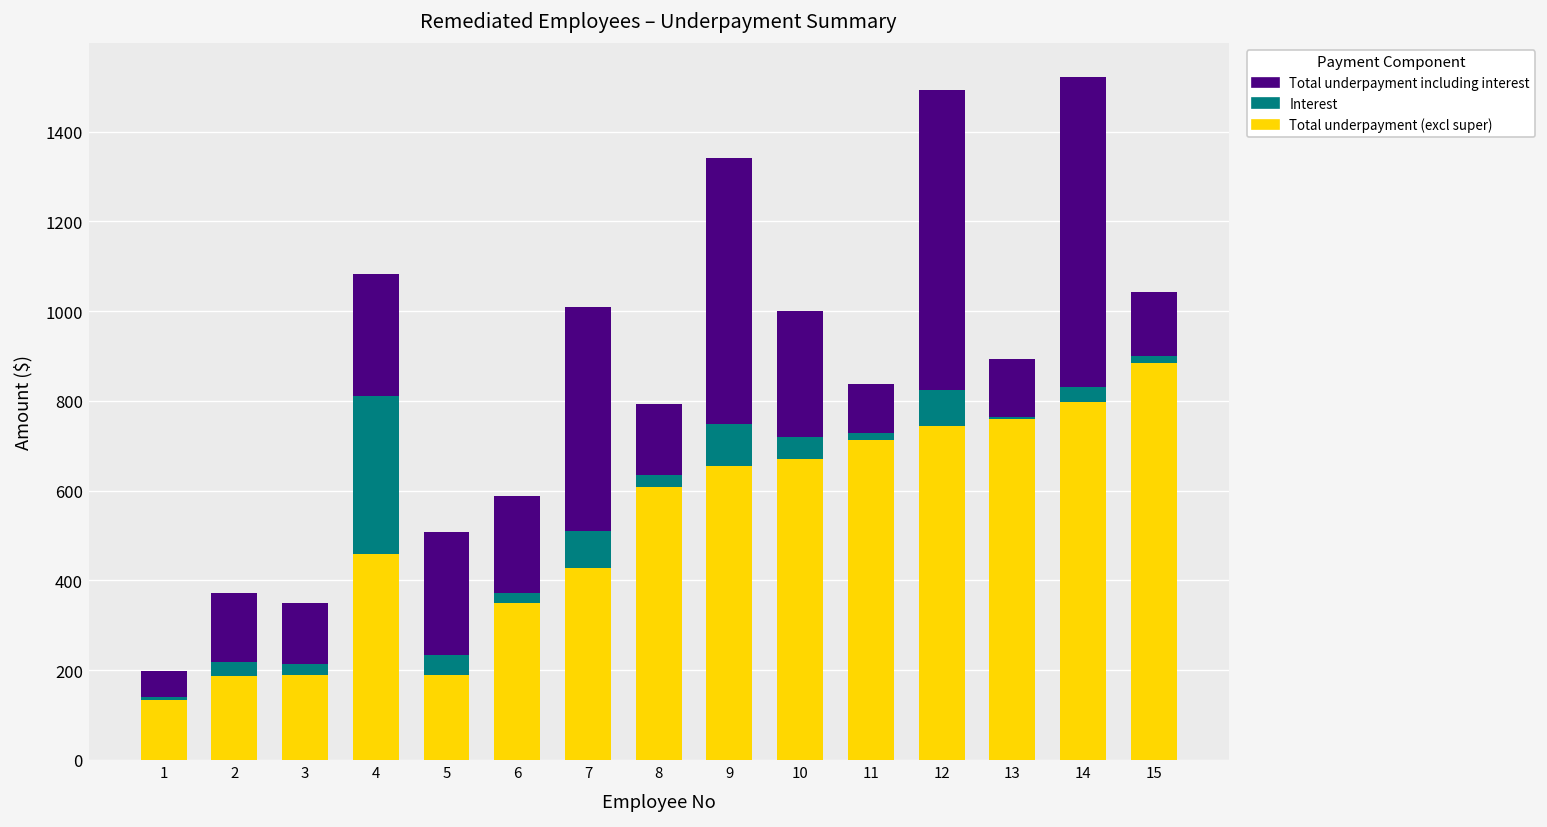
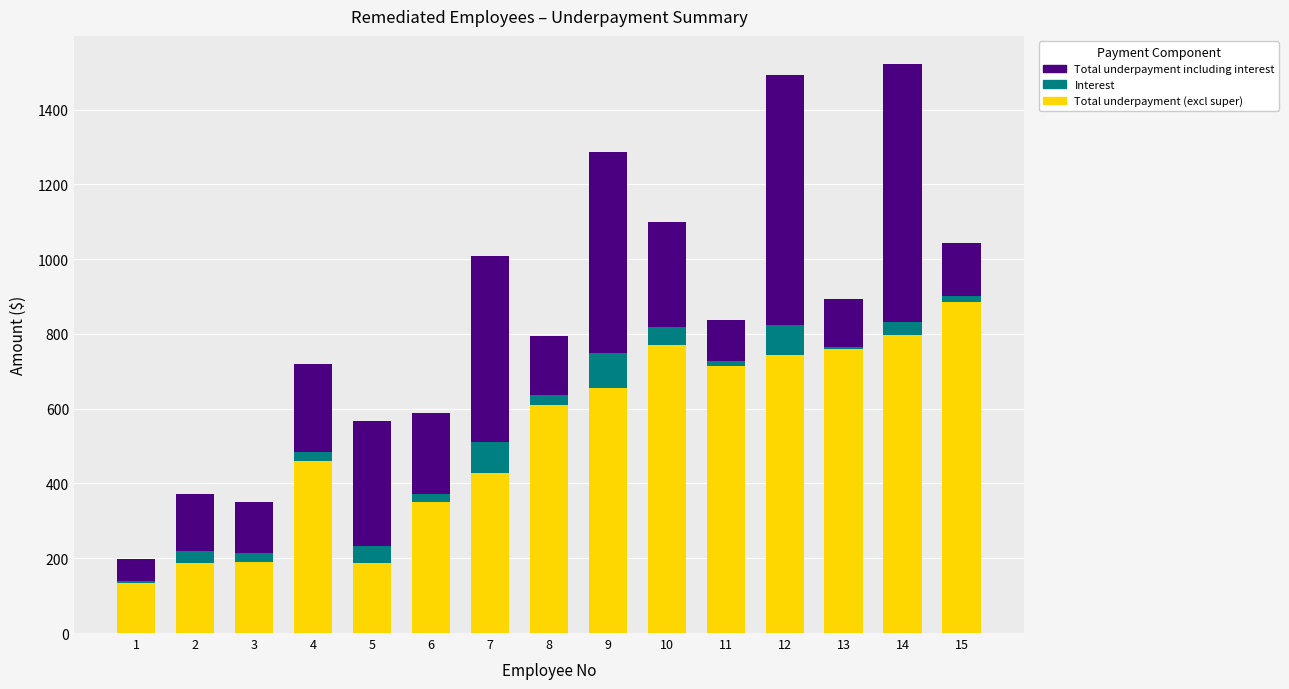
Interest, 4: 350 -> 30
Total underpayment including interest, 4: 270 -> 240
Total underpayment including interest, 5: 270 -> 330
Total underpayment including interest, 9: 590 -> 540
Total underpayment (excl super), 10: 670 -> 770
